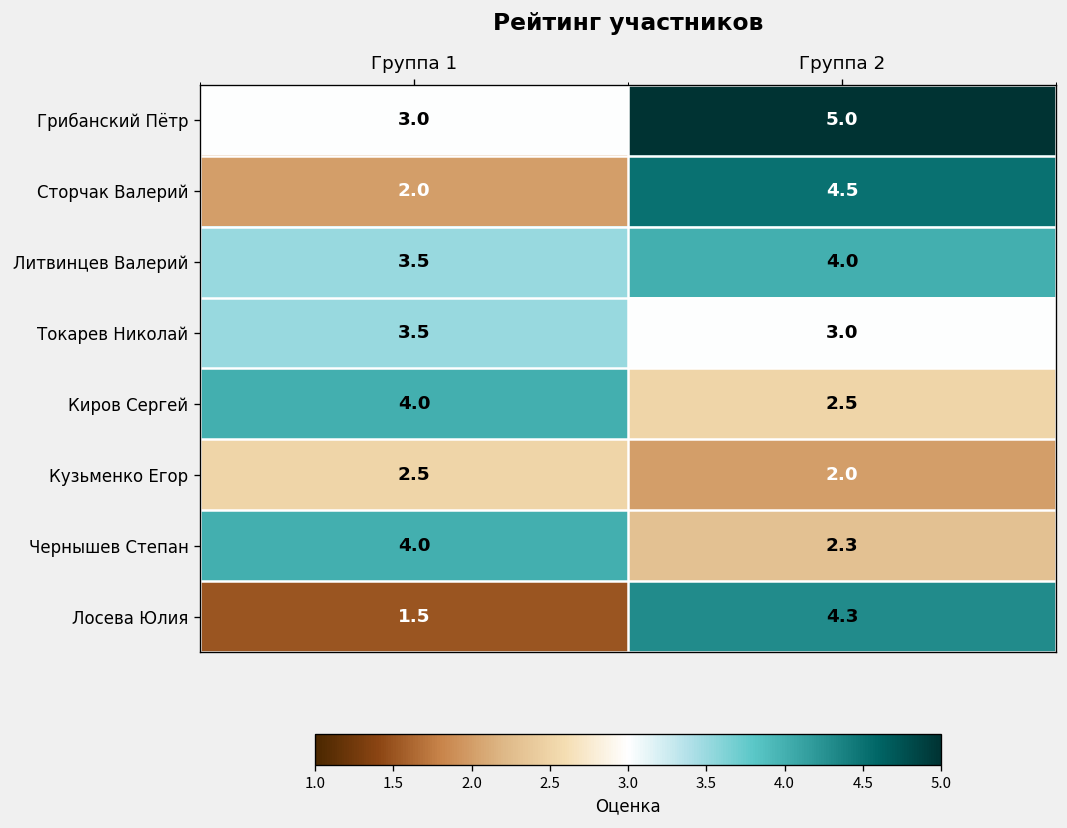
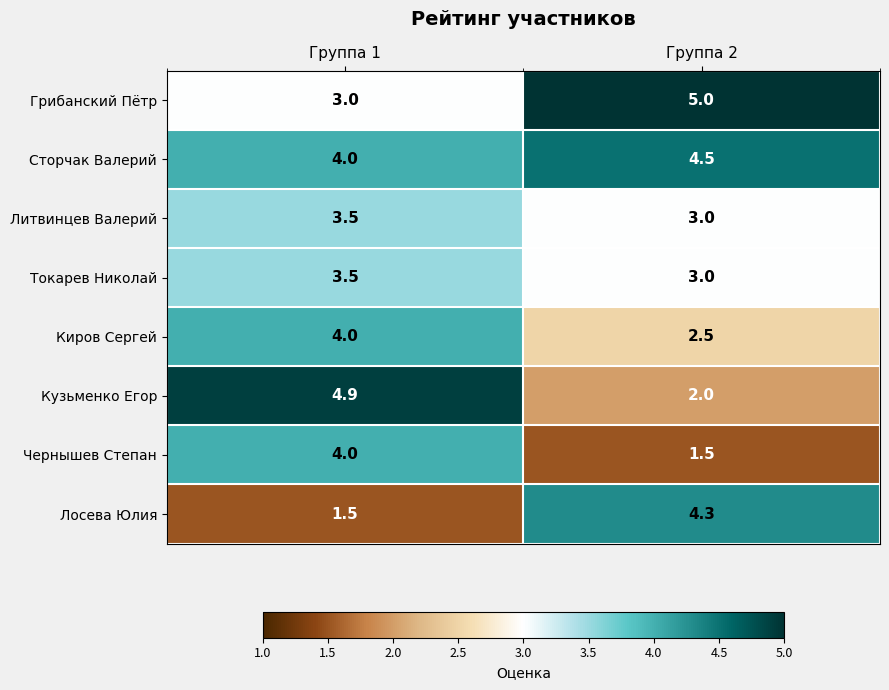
Сторчак Валерий, Группа 1: 2.0 -> 4.0
Литвинцев Валерий, Группа 2: 4.0 -> 3.0
Кузьменко Егор, Группа 1: 2.5 -> 4.9
Чернышев Степан, Группа 2: 2.3 -> 1.5
